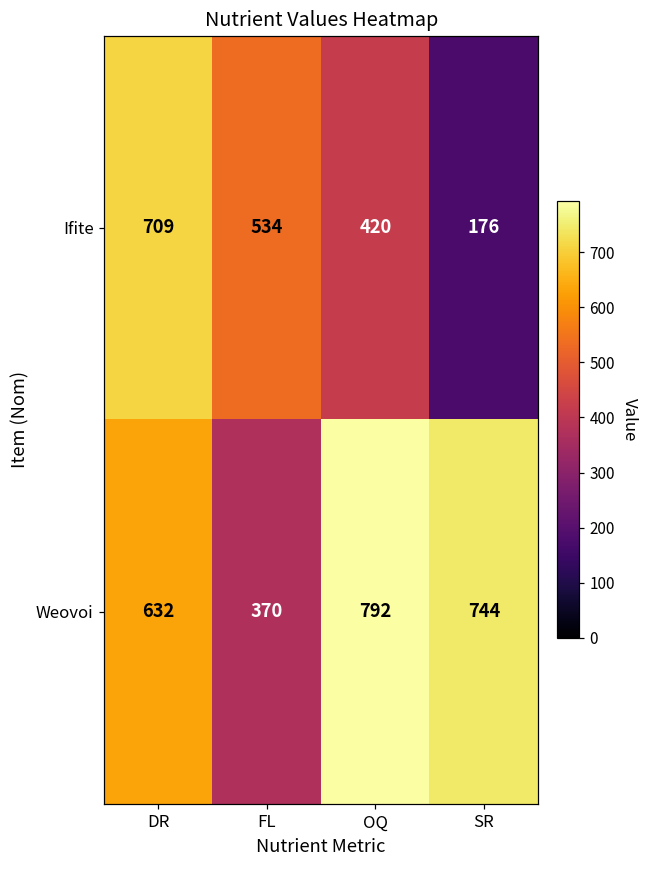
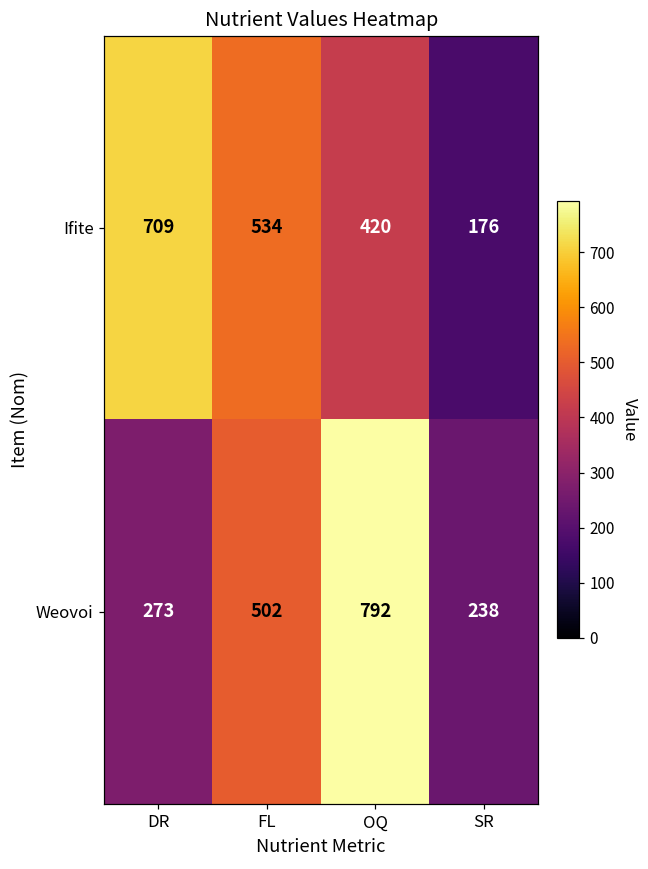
Weovoi, DR: 632 -> 273
Weovoi, FL: 370 -> 502
Weovoi, SR: 744 -> 238
